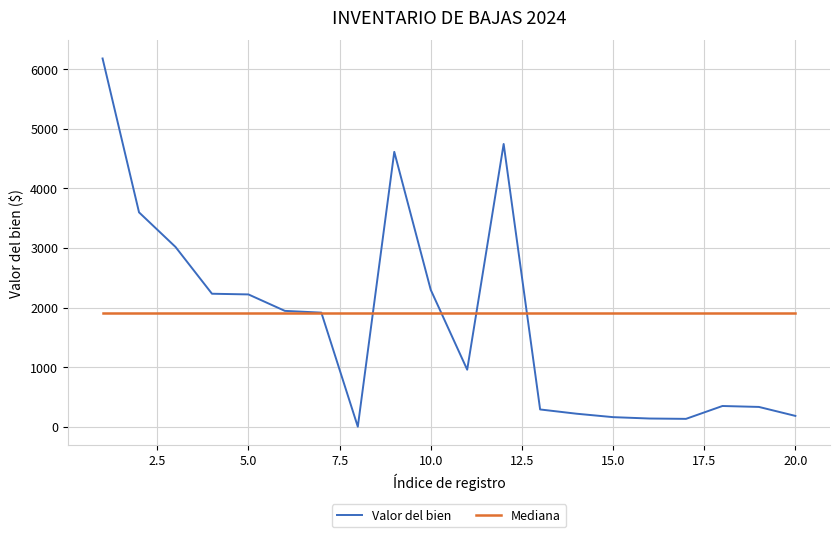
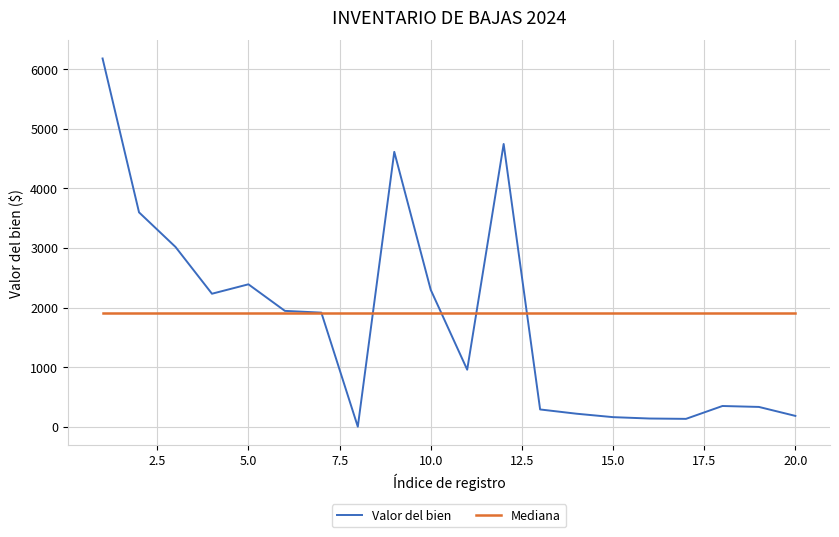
Valor del bien, 5.0: 2200 -> 2400
